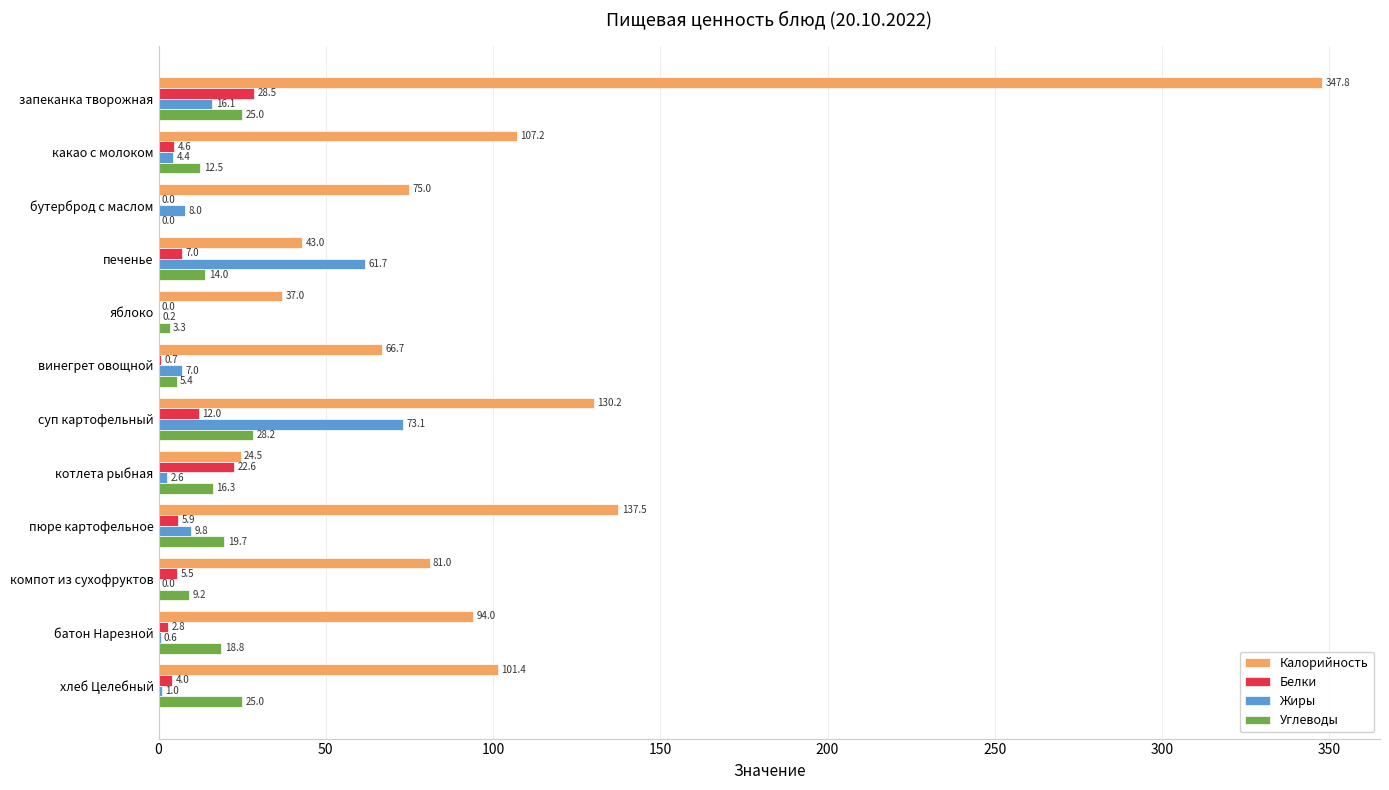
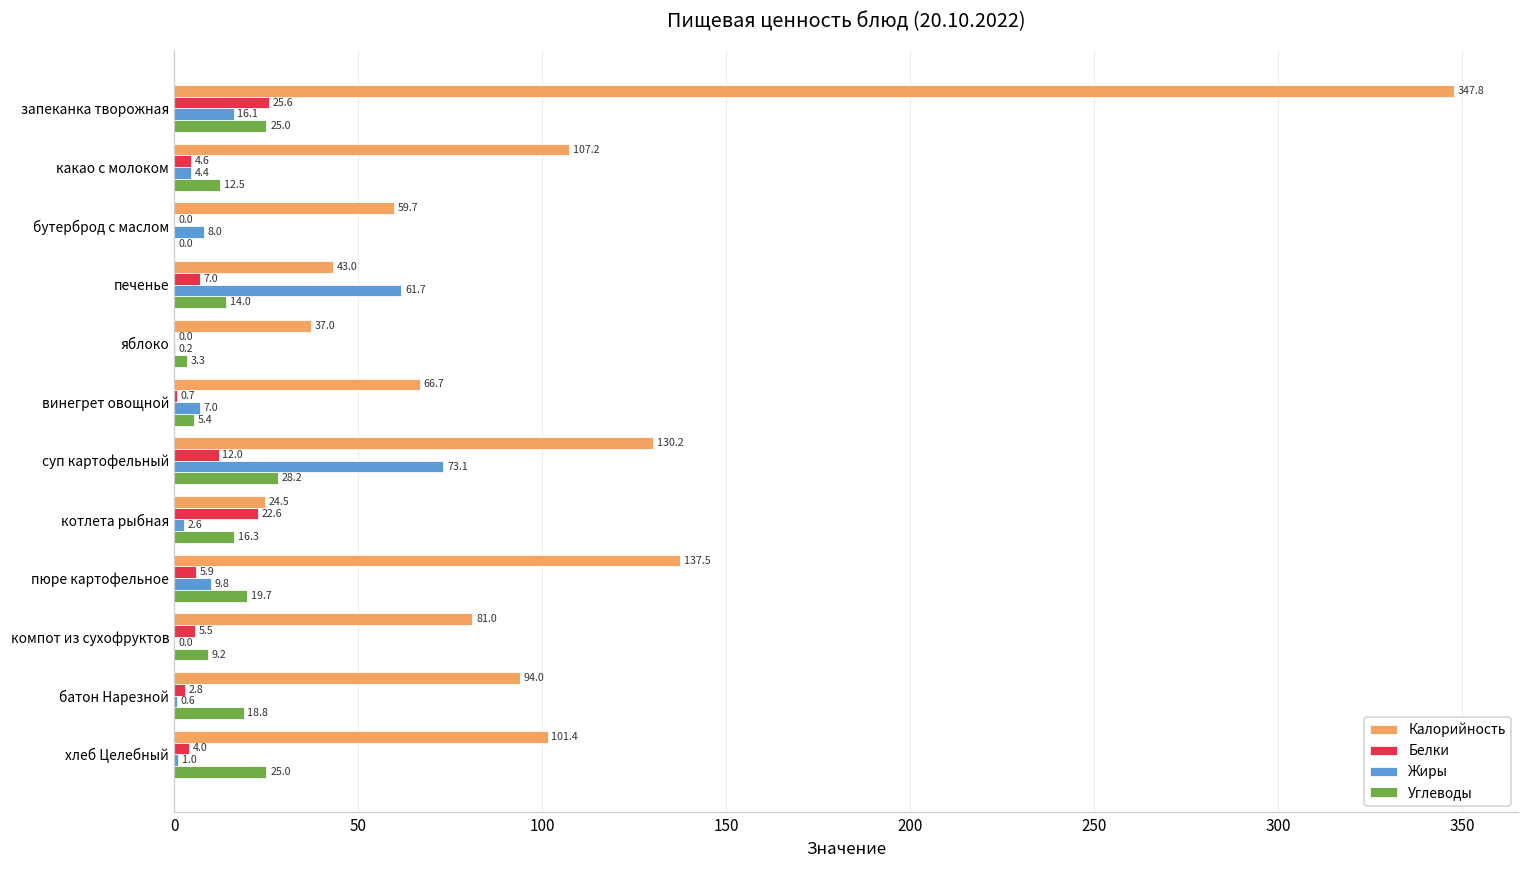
Белки, запеканка творожная: 28.5 -> 25.6
Калорийность, бутерброд с маслом: 75.0 -> 59.7
